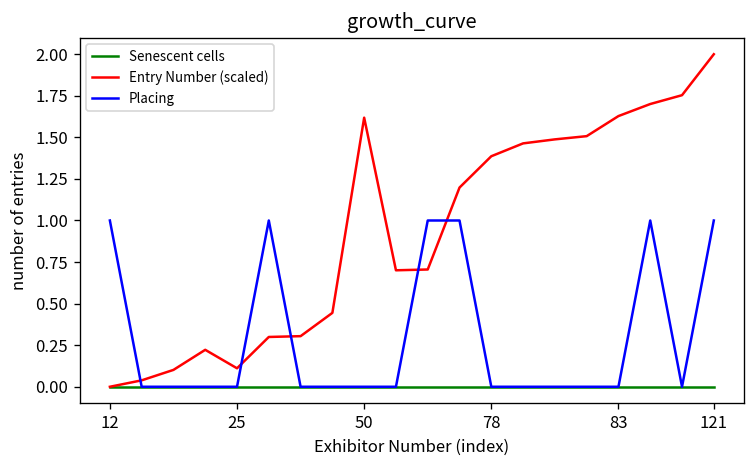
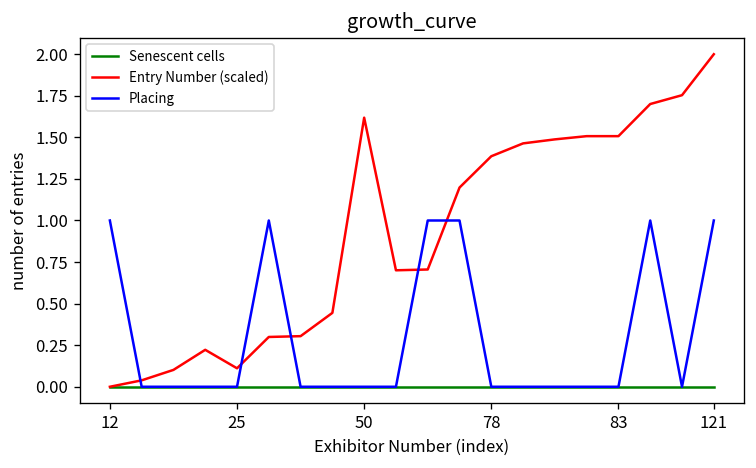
Entry Number (scaled), 83: 1.63 -> 1.51
